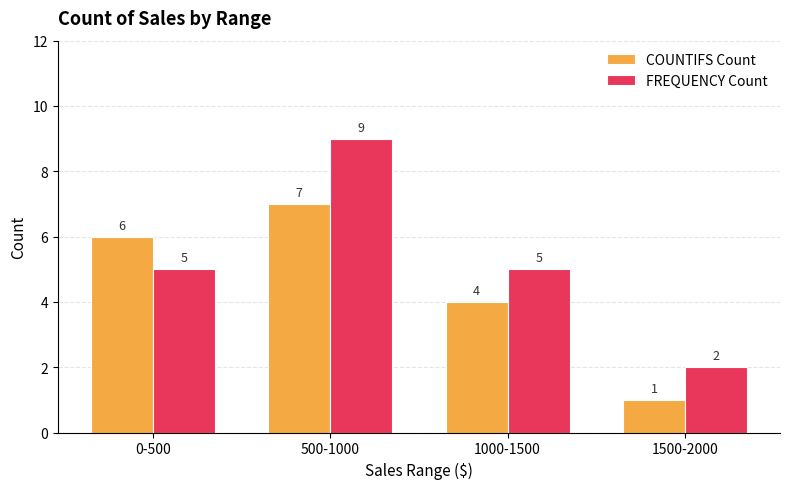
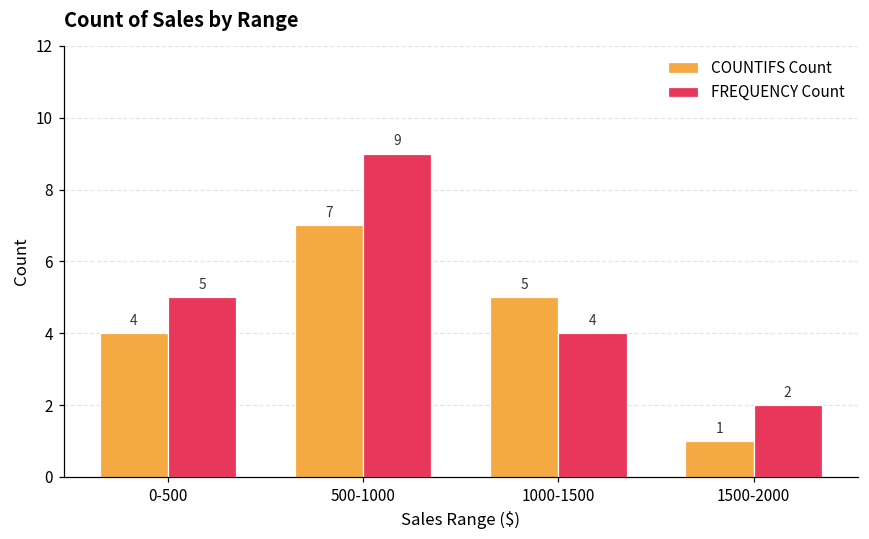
COUNTIFS Count, 0-500: 6 -> 4
COUNTIFS Count, 1000-1500: 4 -> 5
FREQUENCY Count, 1000-1500: 5 -> 4
